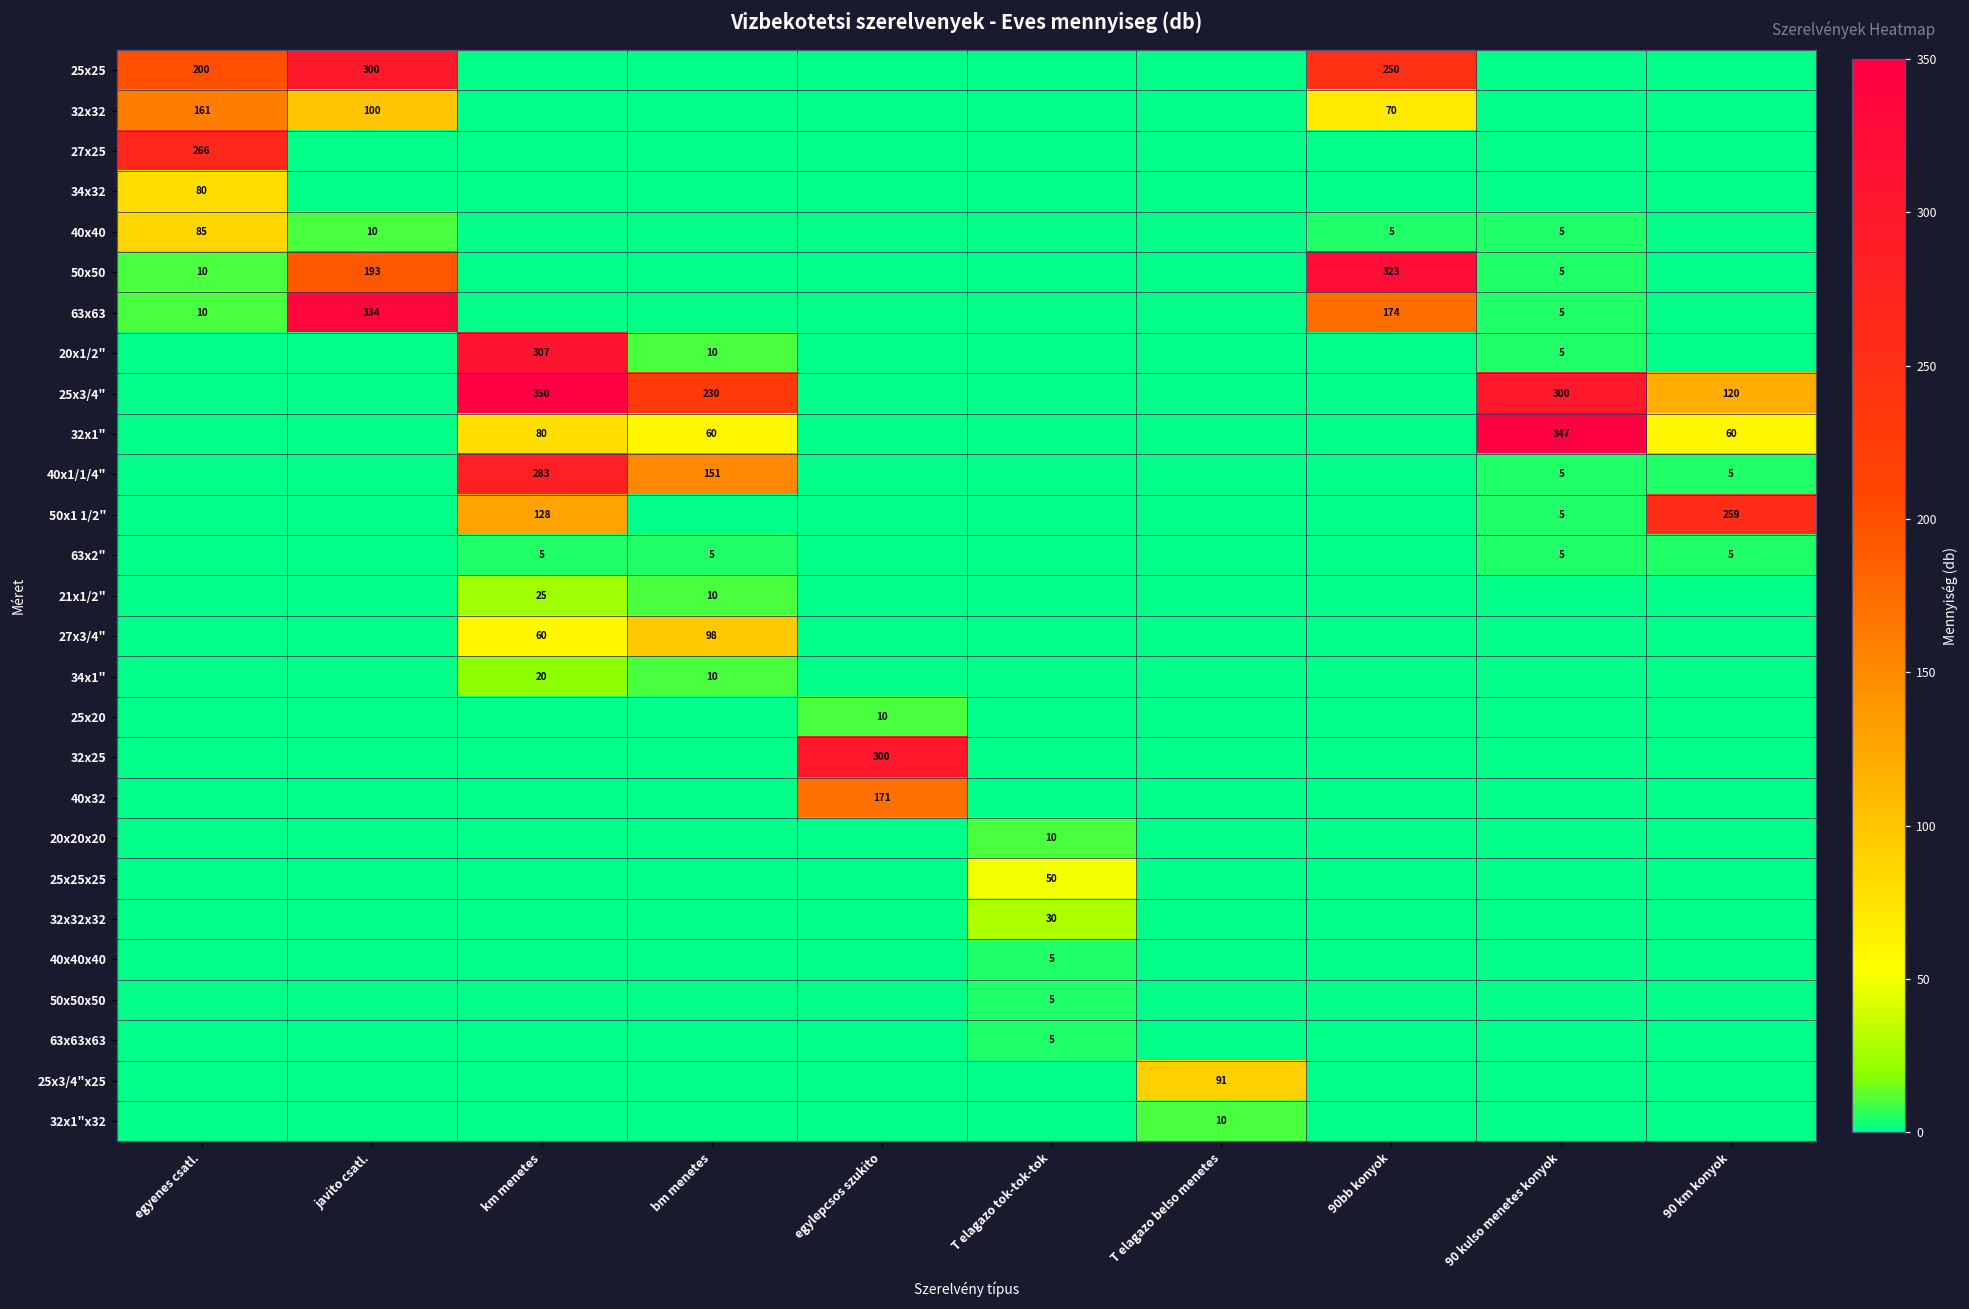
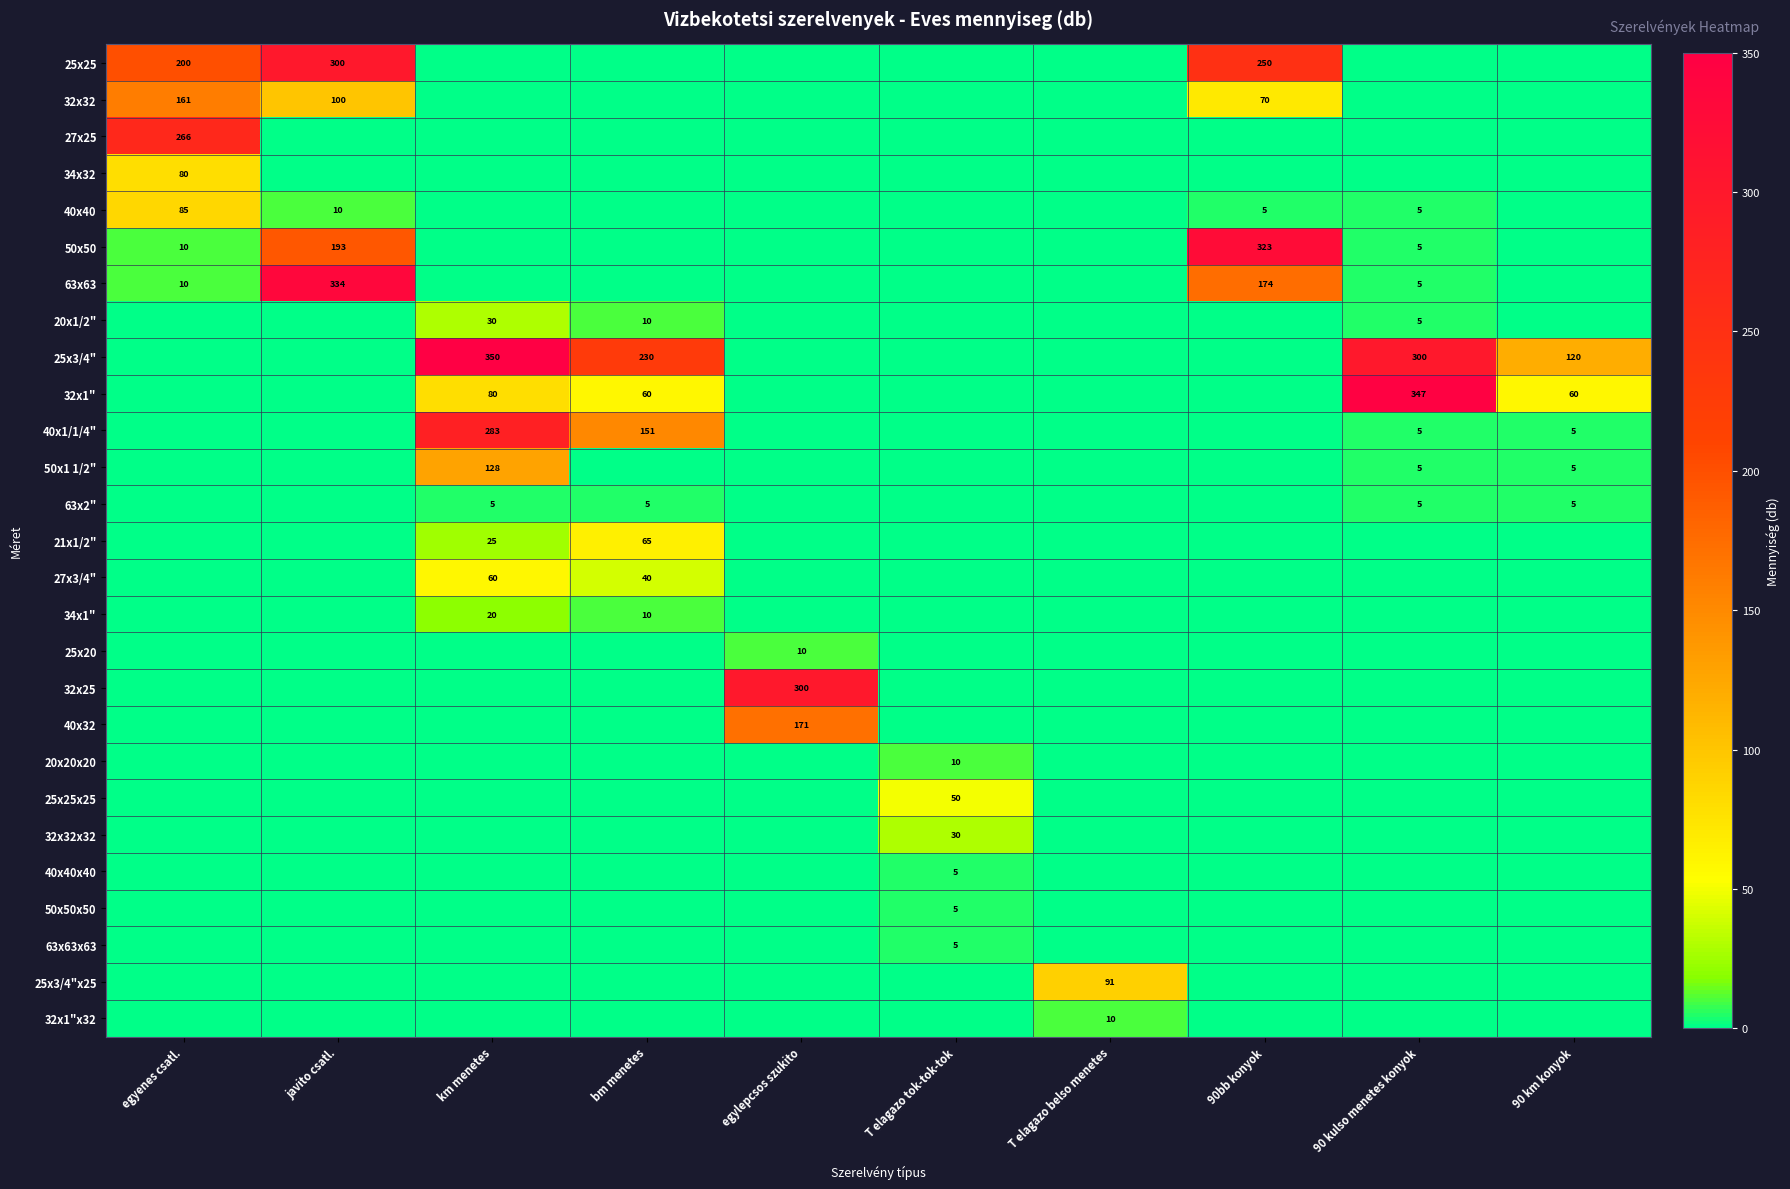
20x1/2", km menetes: 307 -> 30
50x1 1/2", 90 km konyok: 259 -> 5
21x1/2", bm menetes: 10 -> 65
27x3/4", bm menetes: 98 -> 40
